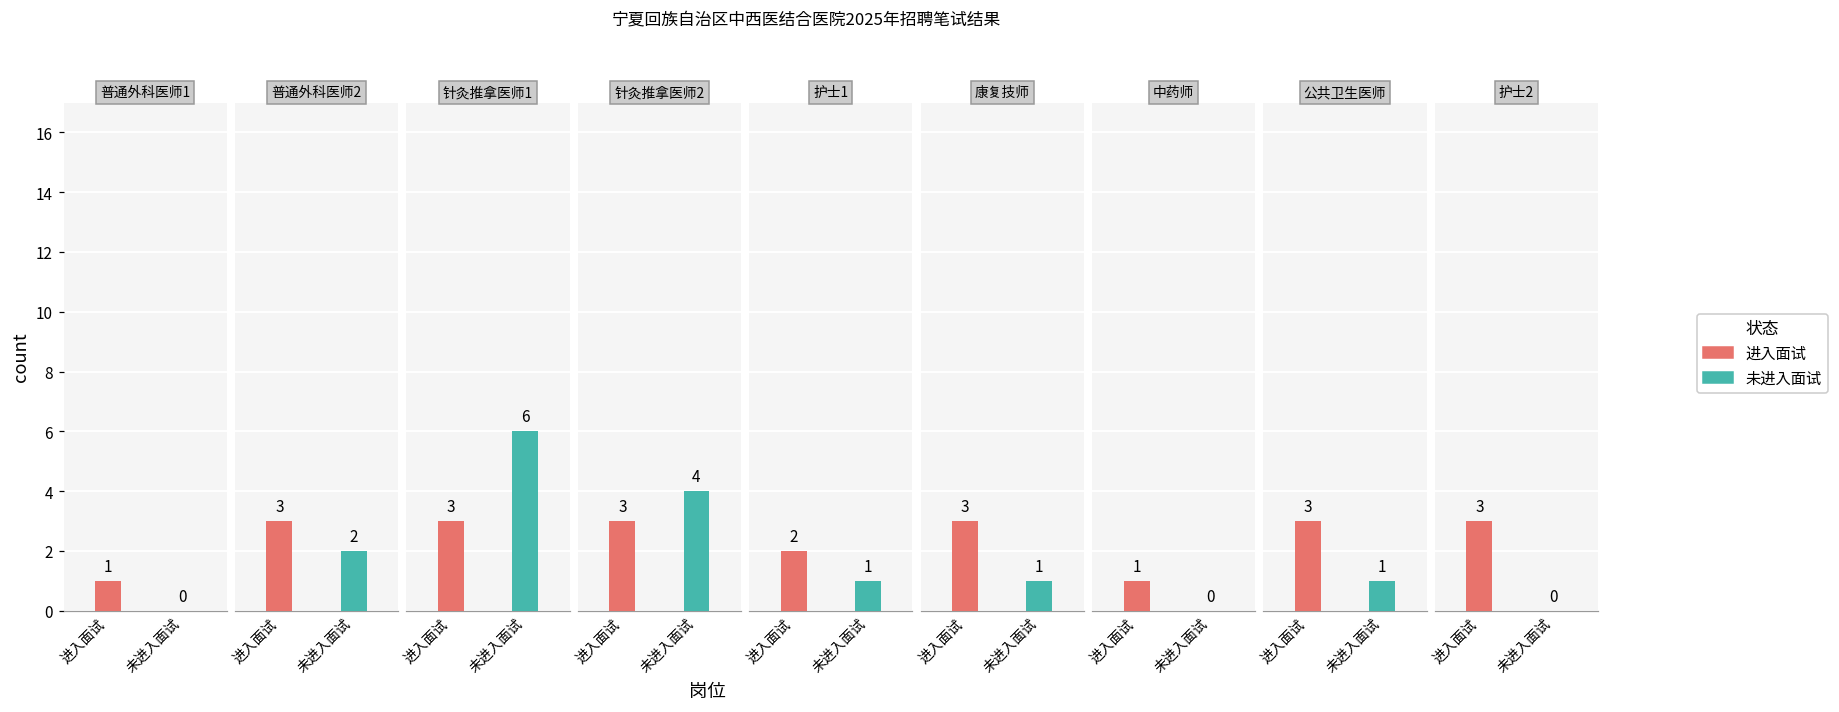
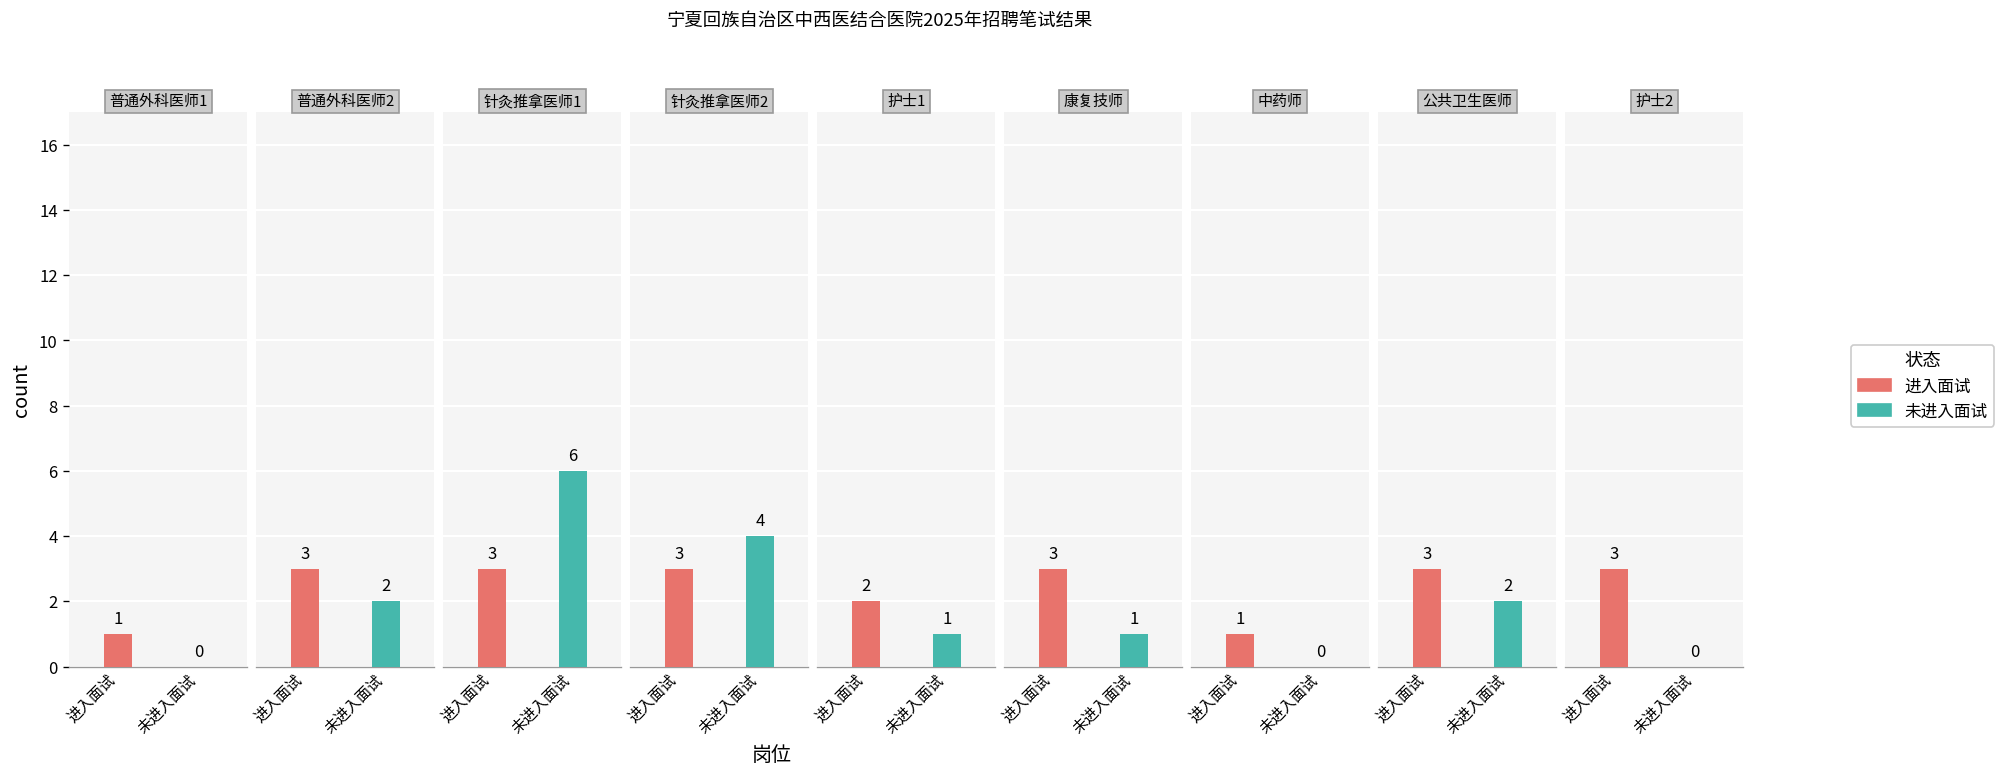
公共卫生医师, 未进入面试: 1 -> 2
